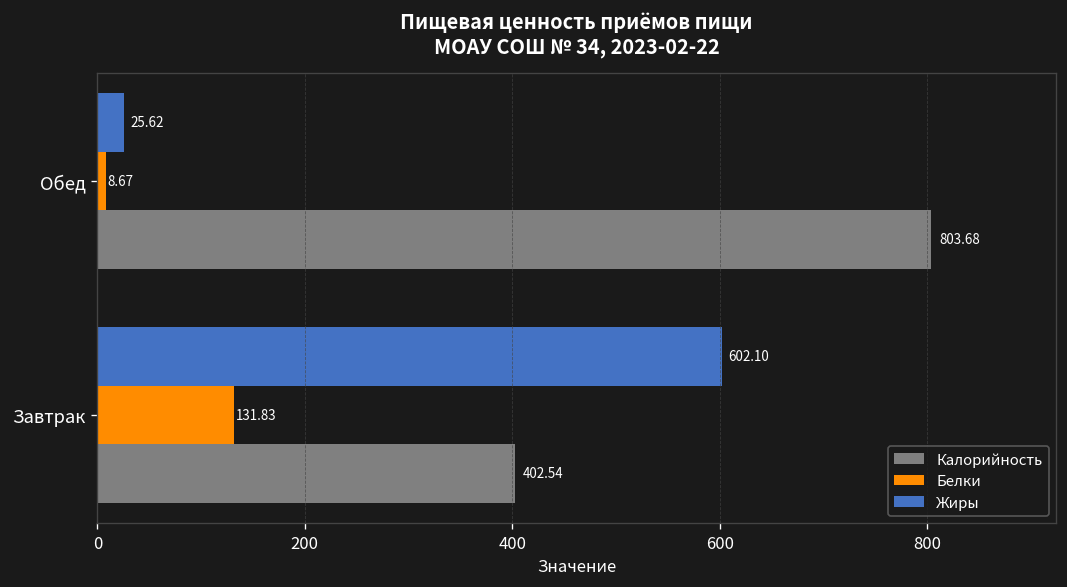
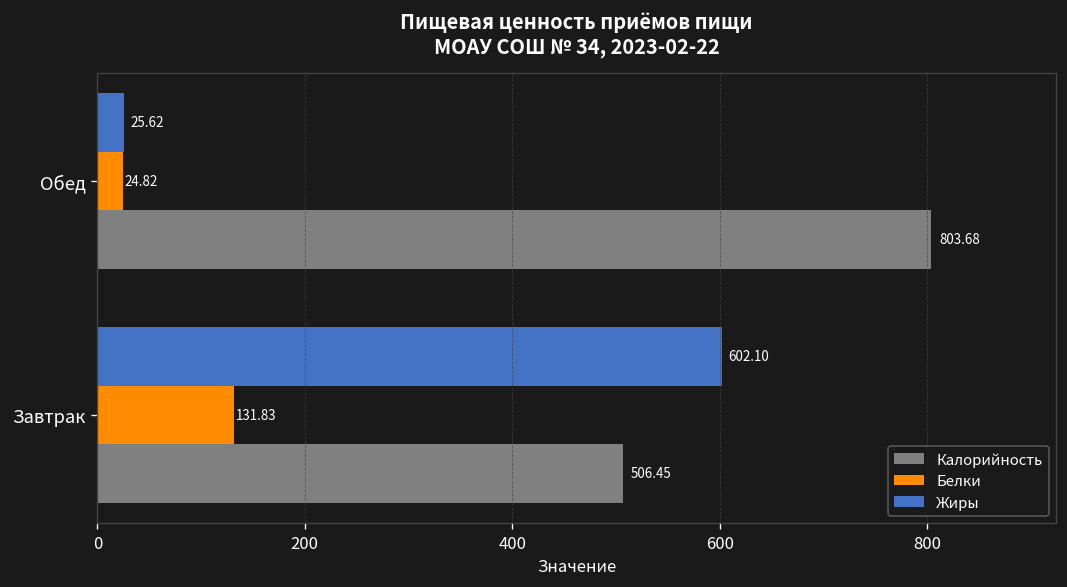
Белки, Обед: 8.67 -> 24.82
Калорийность, Завтрак: 402.54 -> 506.45
